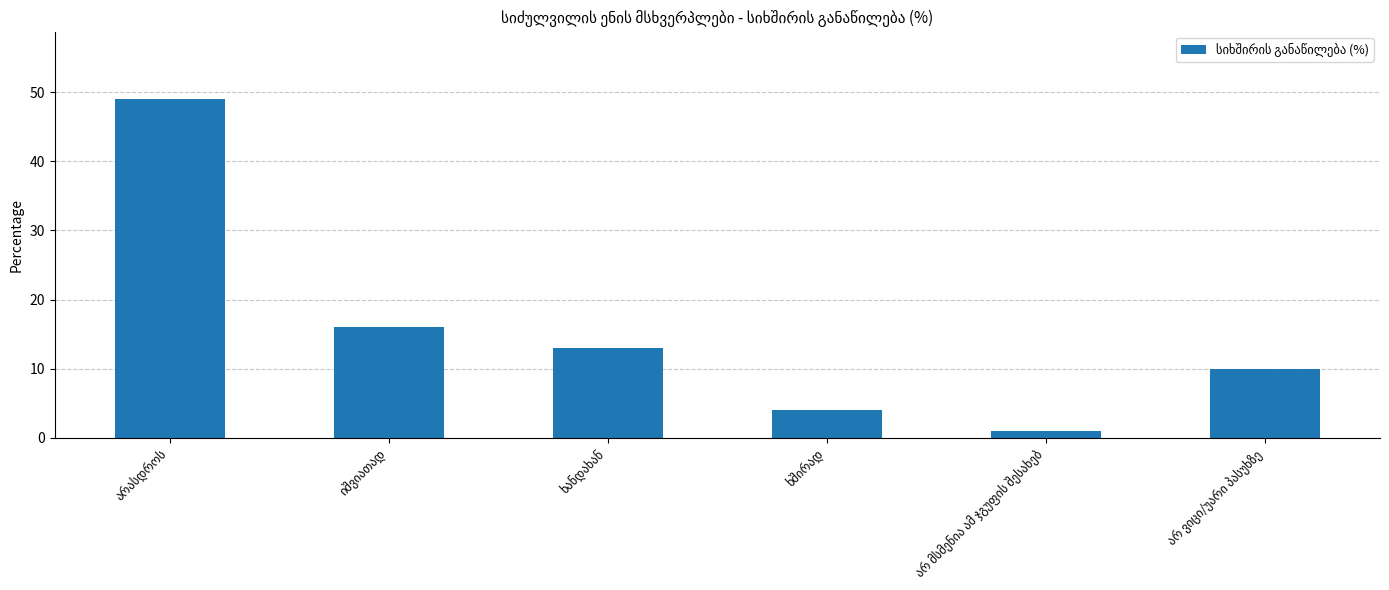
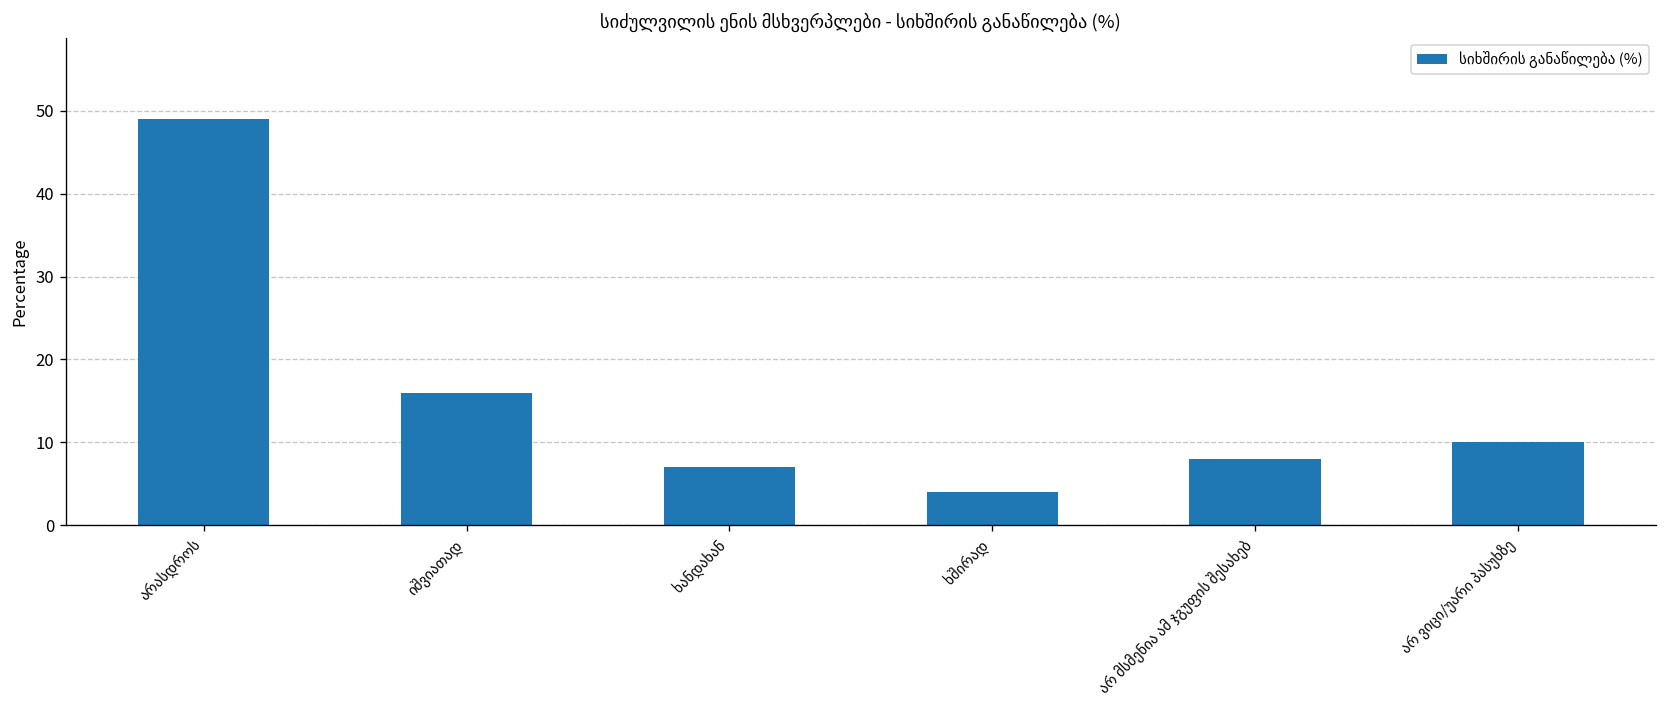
ხანდახან: 13 -> 7
არ მსმენია ამ ჯგუფის შესახებ: 1 -> 8
